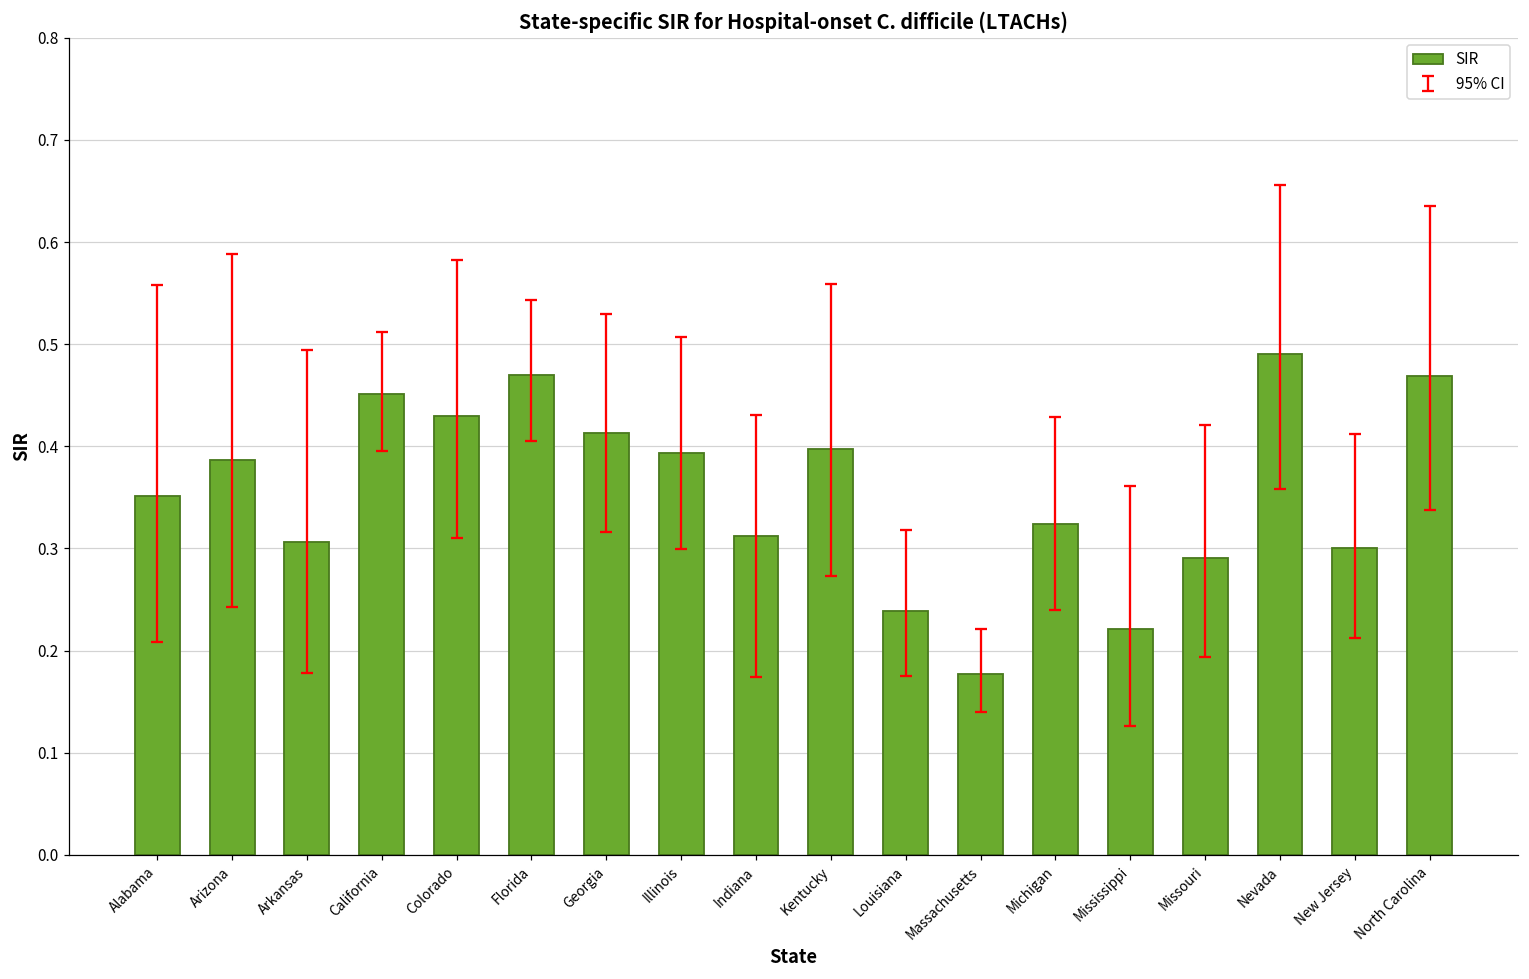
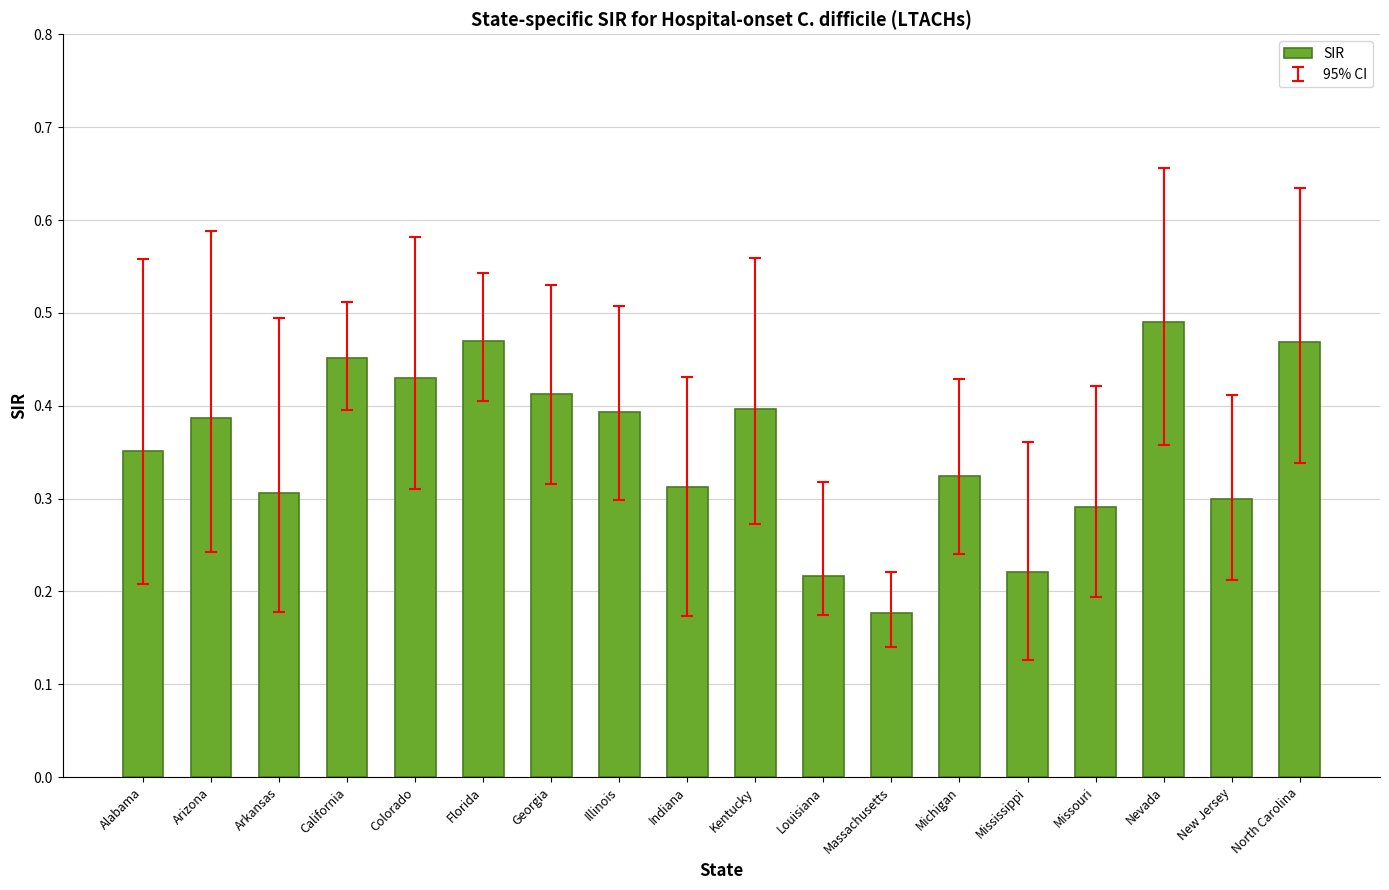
SIR, Louisiana: 0.24 -> 0.22
